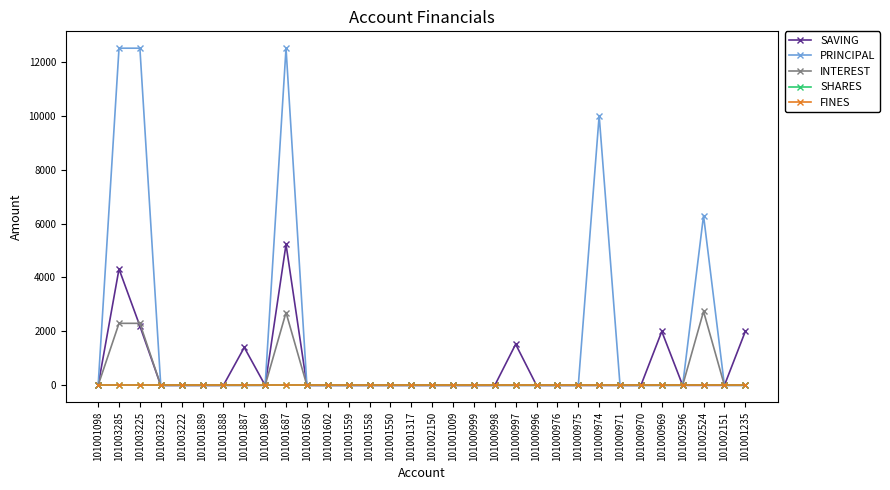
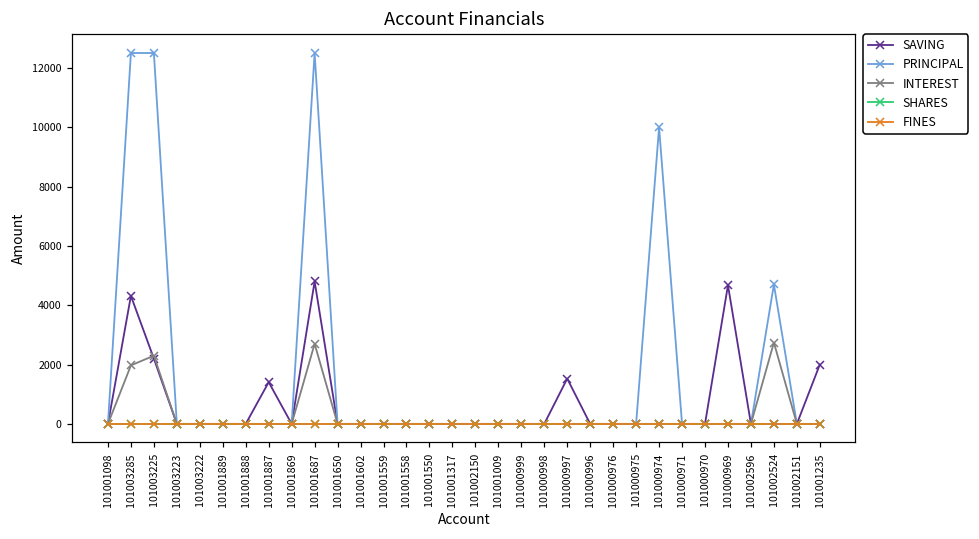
INTEREST, 101003285: 2300 -> 2000
SAVING, 101001687: 5200 -> 4800
SAVING, 101000969: 2000 -> 4700
PRINCIPAL, 101002524: 6300 -> 4700
